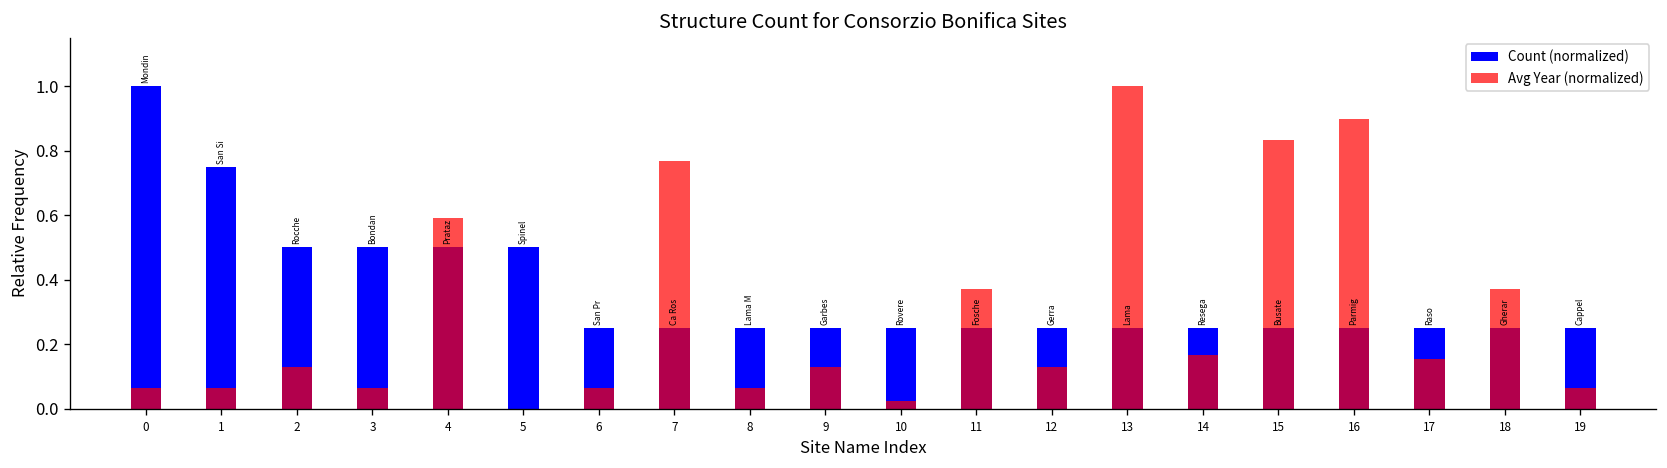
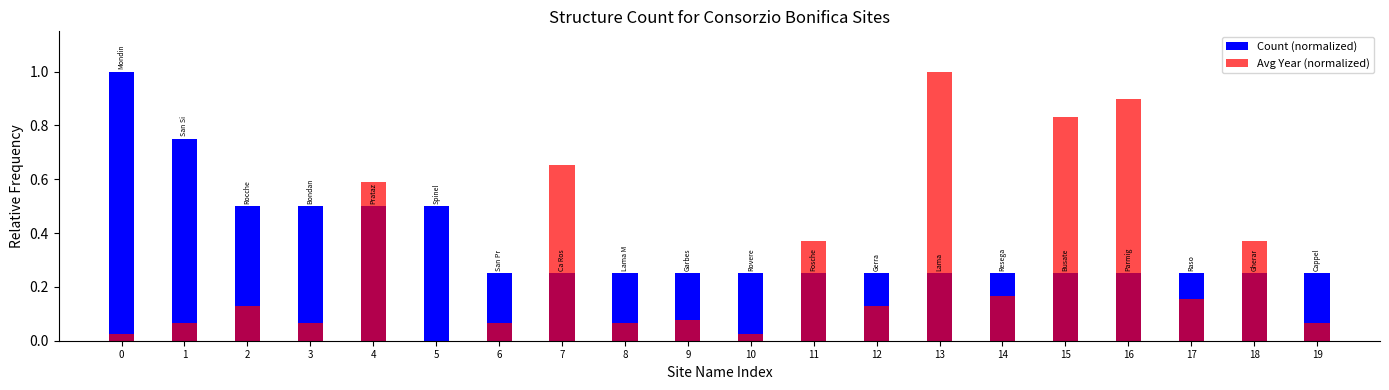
Avg Year (normalized), 0: 0.06 -> 0.03
Avg Year (normalized), 7: 0.77 -> 0.65
Avg Year (normalized), 9: 0.13 -> 0.08
